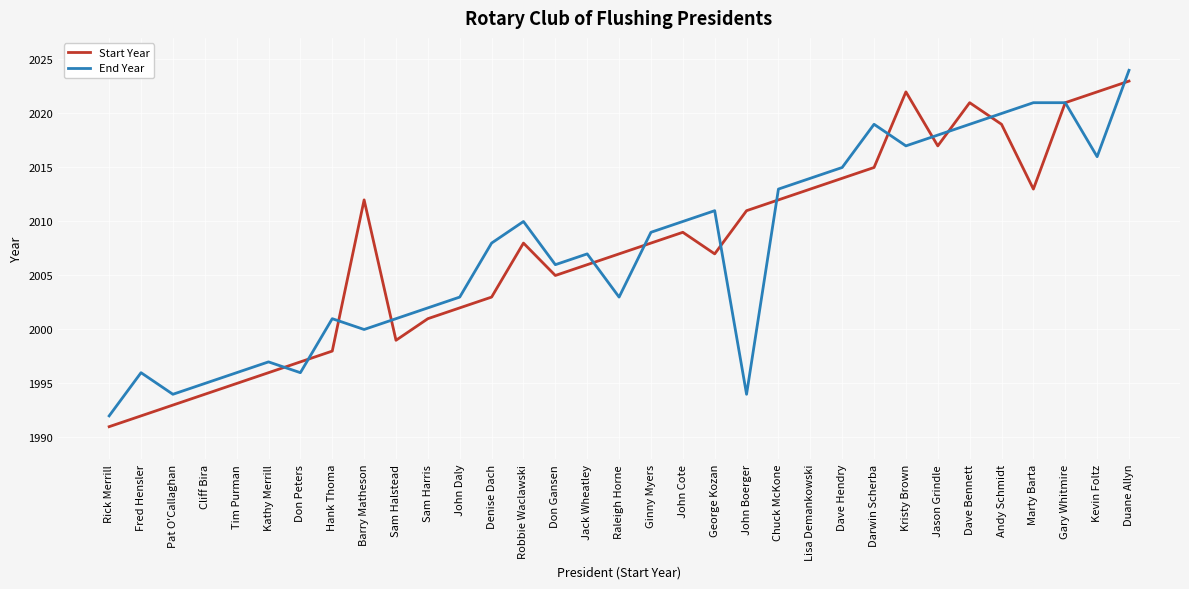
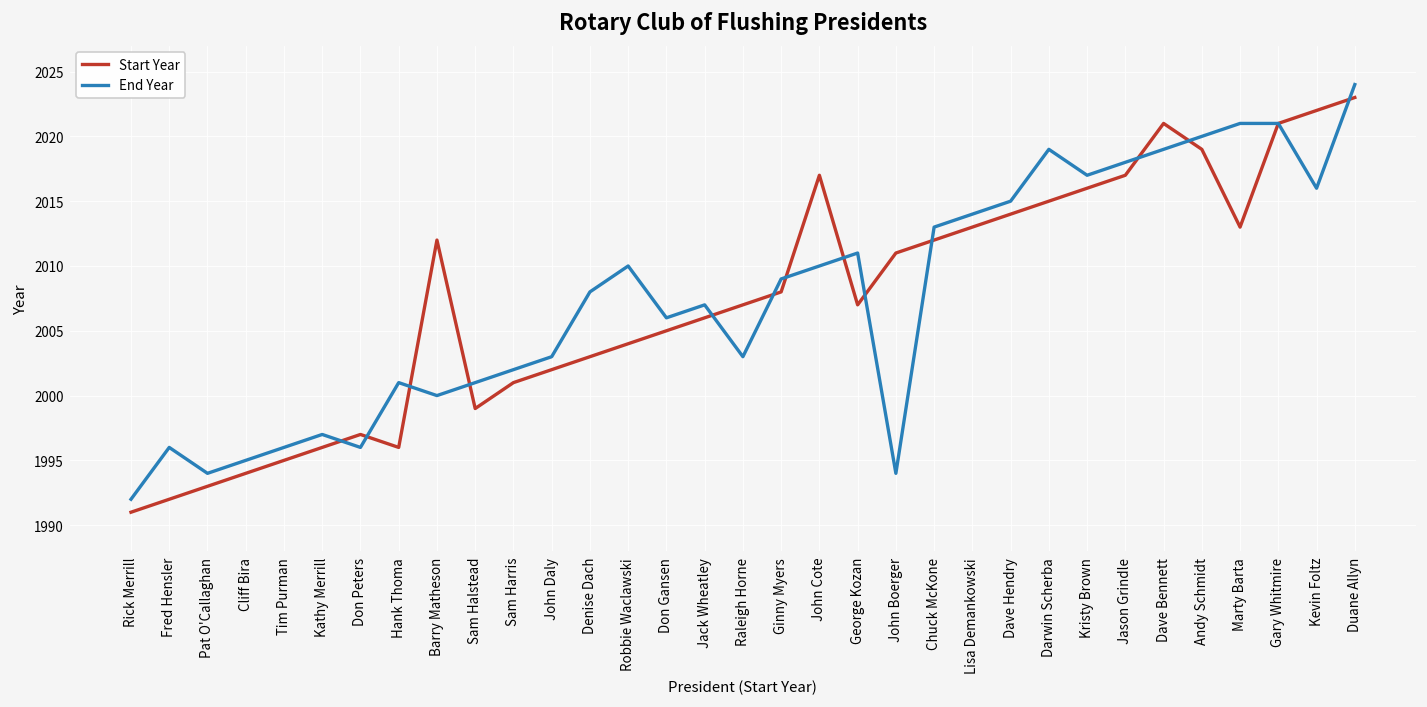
Start Year, Hank Thoma: 1998 -> 1996
Start Year, Robbie Waclawski: 2008 -> 2004
Start Year, John Cote: 2009 -> 2017
Start Year, Kristy Brown: 2022 -> 2016
